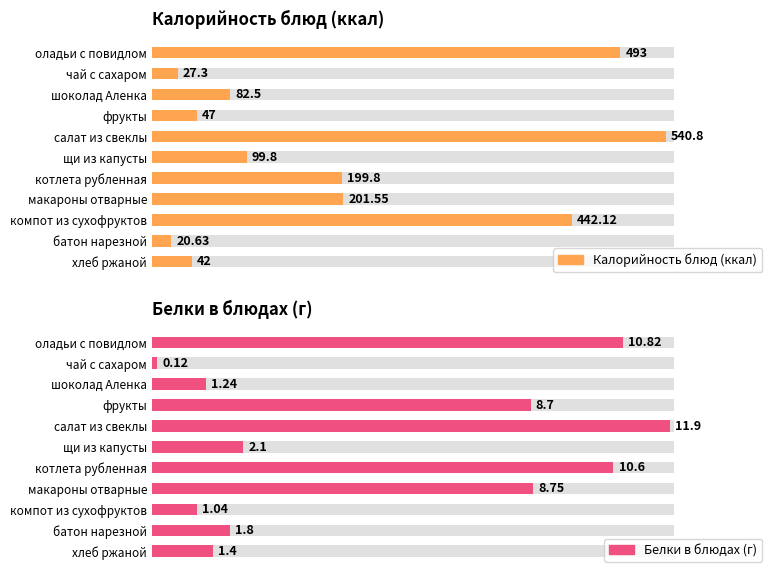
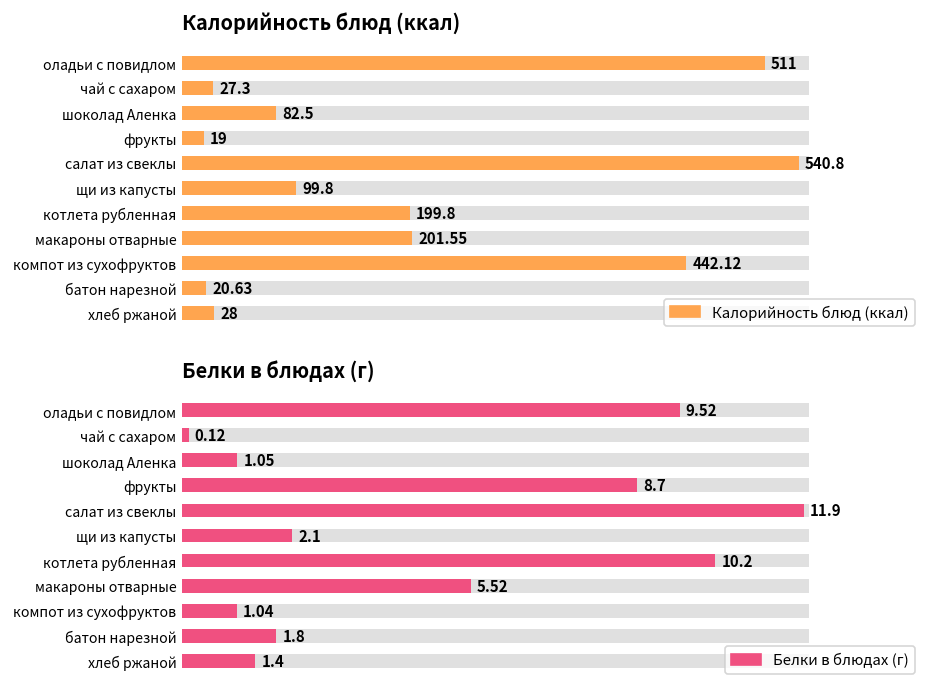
Калорийность блюд (ккал), Калорийность блюд (ккал), оладьи с повидлом: 493 -> 511
Калорийность блюд (ккал), Калорийность блюд (ккал), фрукты: 47 -> 19
Калорийность блюд (ккал), Калорийность блюд (ккал), хлеб ржаной: 42 -> 28
Белки в блюдах (г), Белки в блюдах (г), оладьи с повидлом: 10.82 -> 9.52
Белки в блюдах (г), Белки в блюдах (г), шоколад Аленка: 1.24 -> 1.05
Белки в блюдах (г), Белки в блюдах (г), котлета рубленная: 10.6 -> 10.2
Белки в блюдах (г), Белки в блюдах (г), макароны отварные: 8.75 -> 5.52
